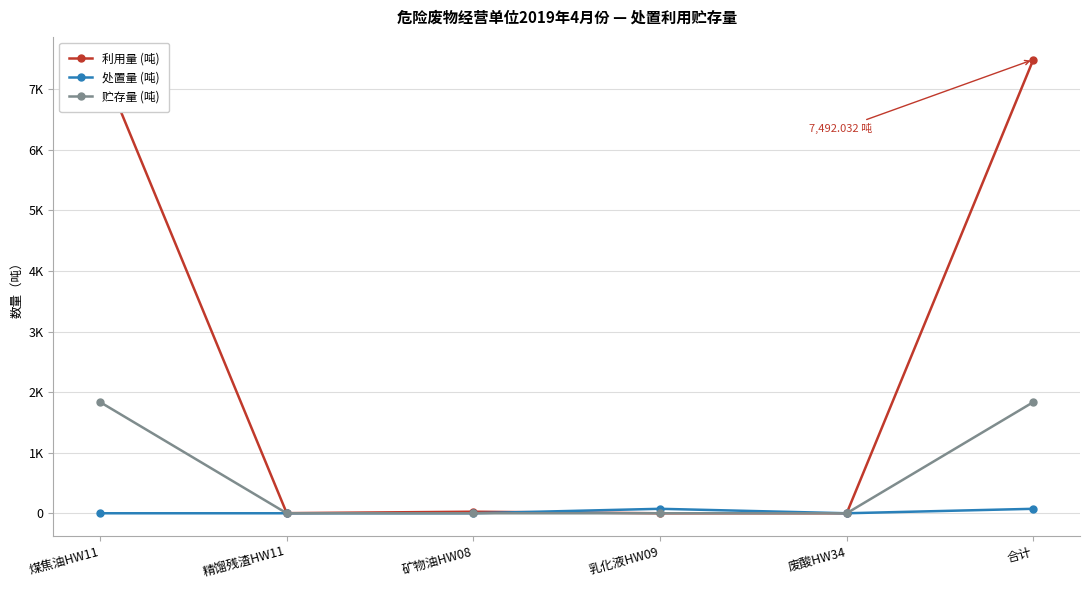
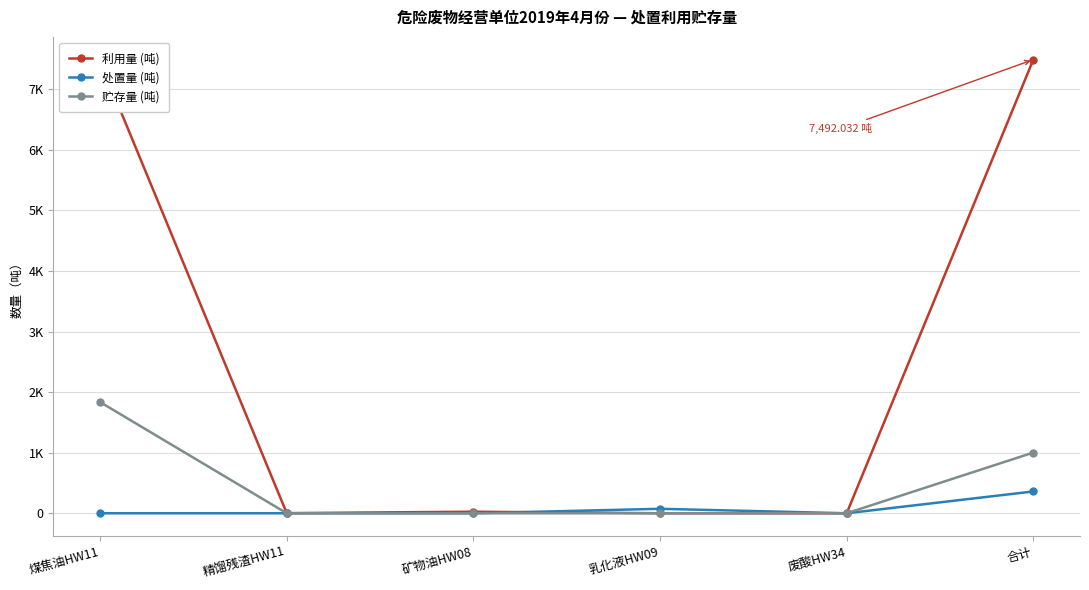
处置量 (吨), 合计: 100 -> 400
贮存量 (吨), 合计: 1800 -> 1000
